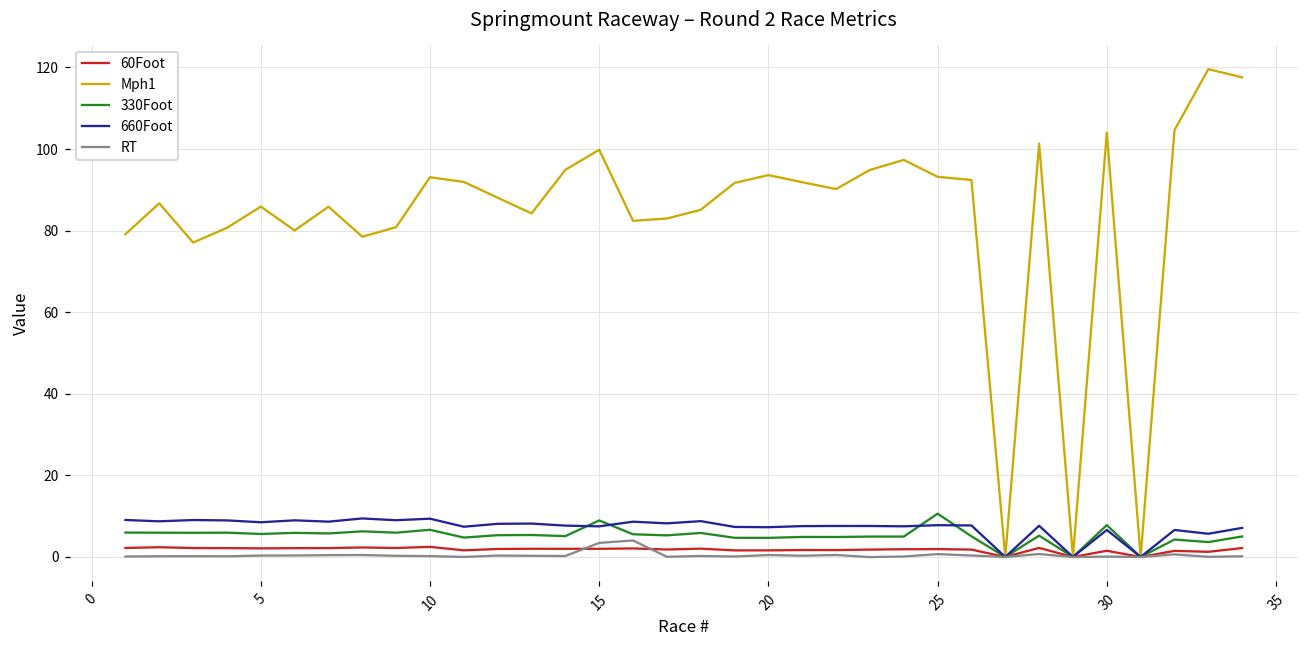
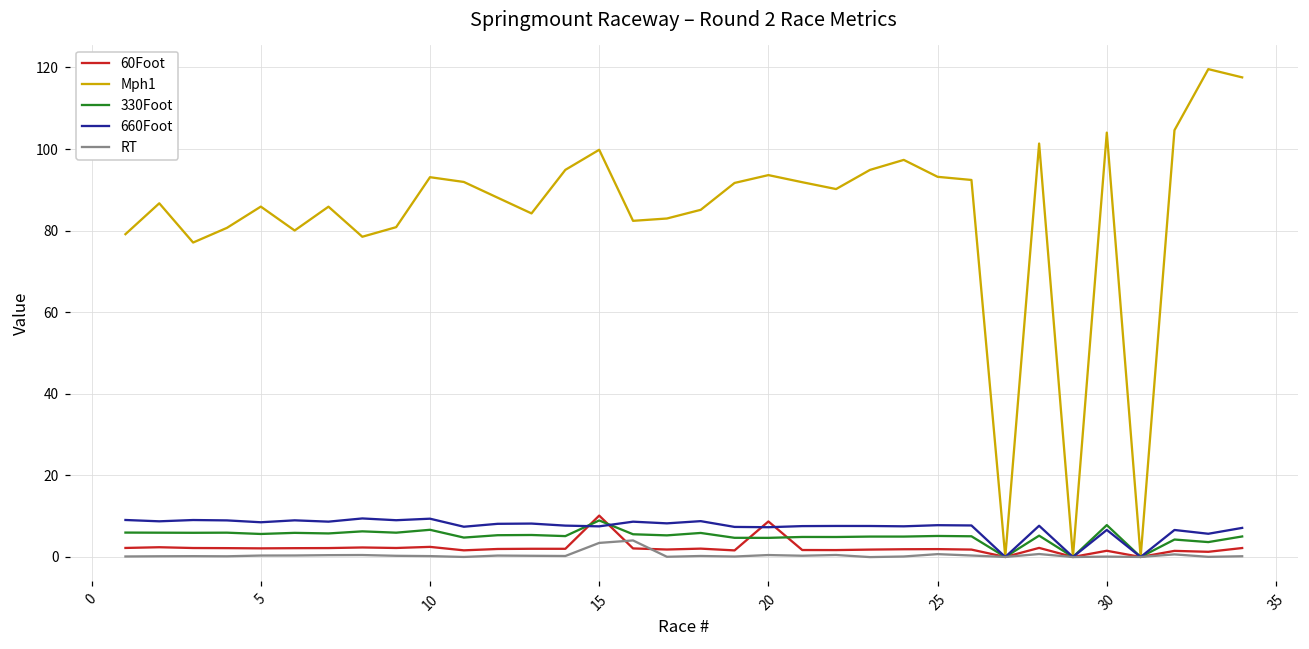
60Foot, 15: 2 -> 10
60Foot, 20: 2 -> 9
330Foot, 25: 11 -> 5
